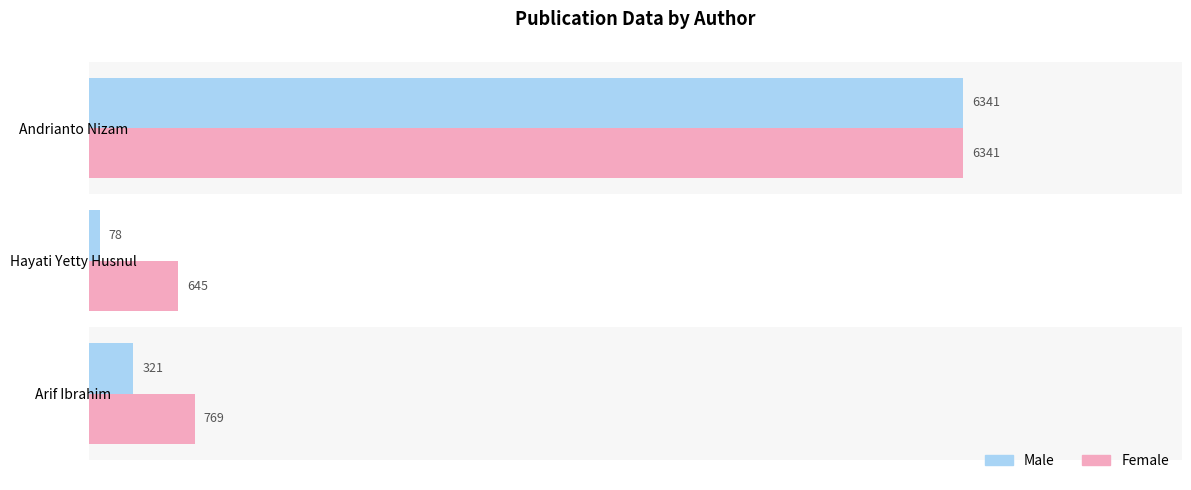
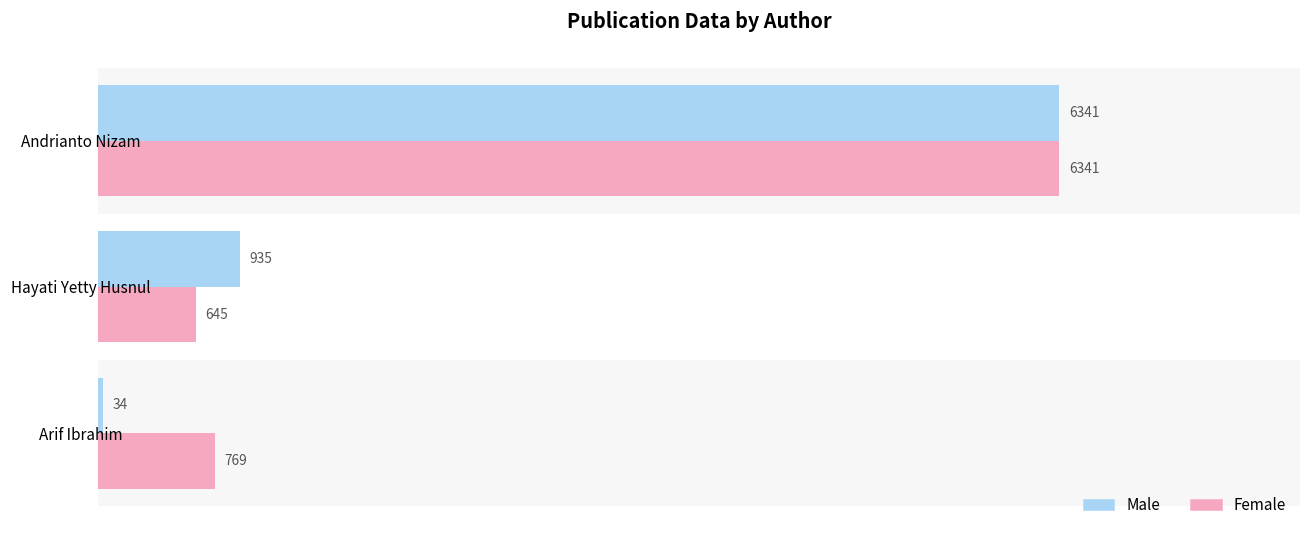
Male, Hayati Yetty Husnul: 78 -> 935
Male, Arif Ibrahim: 321 -> 34
